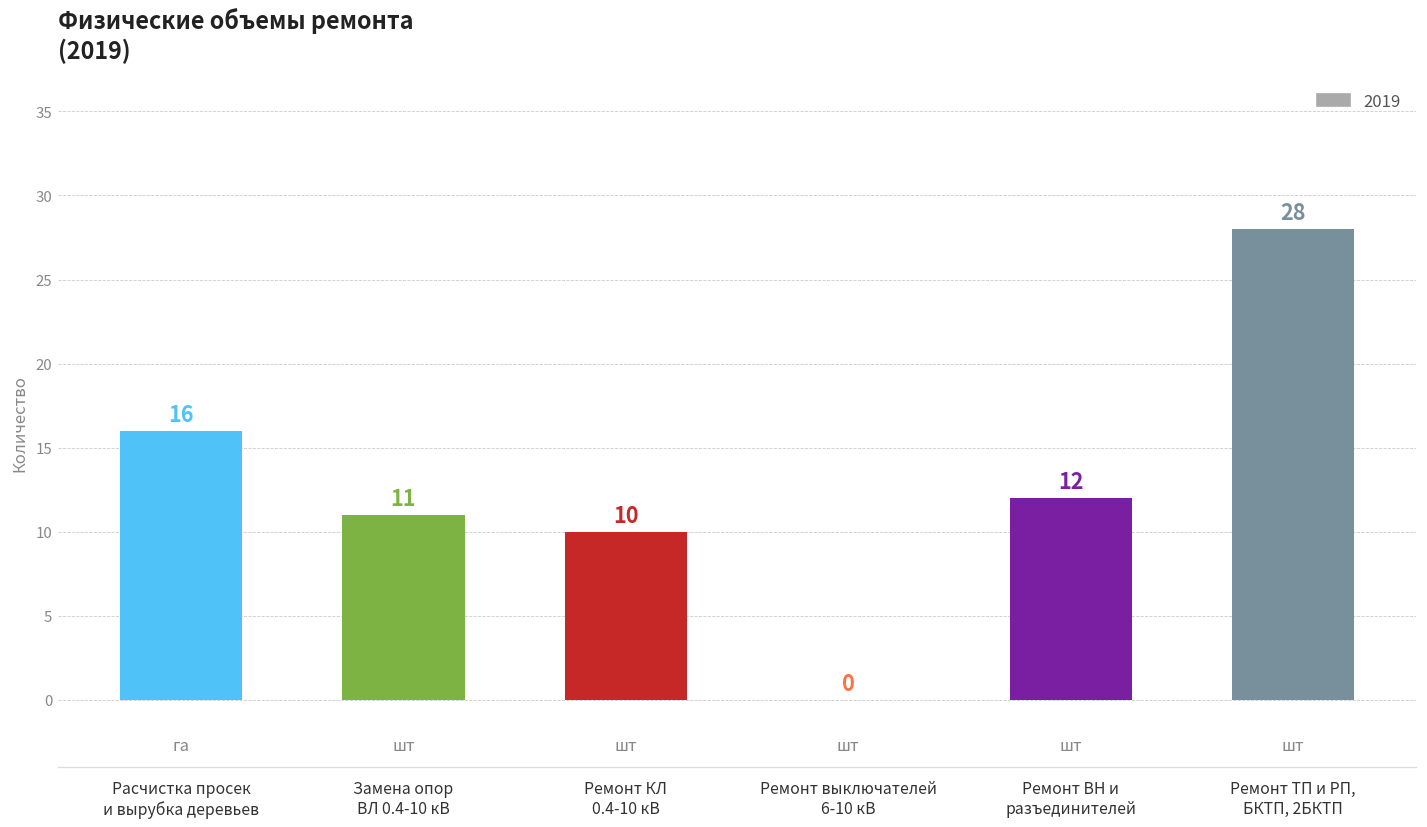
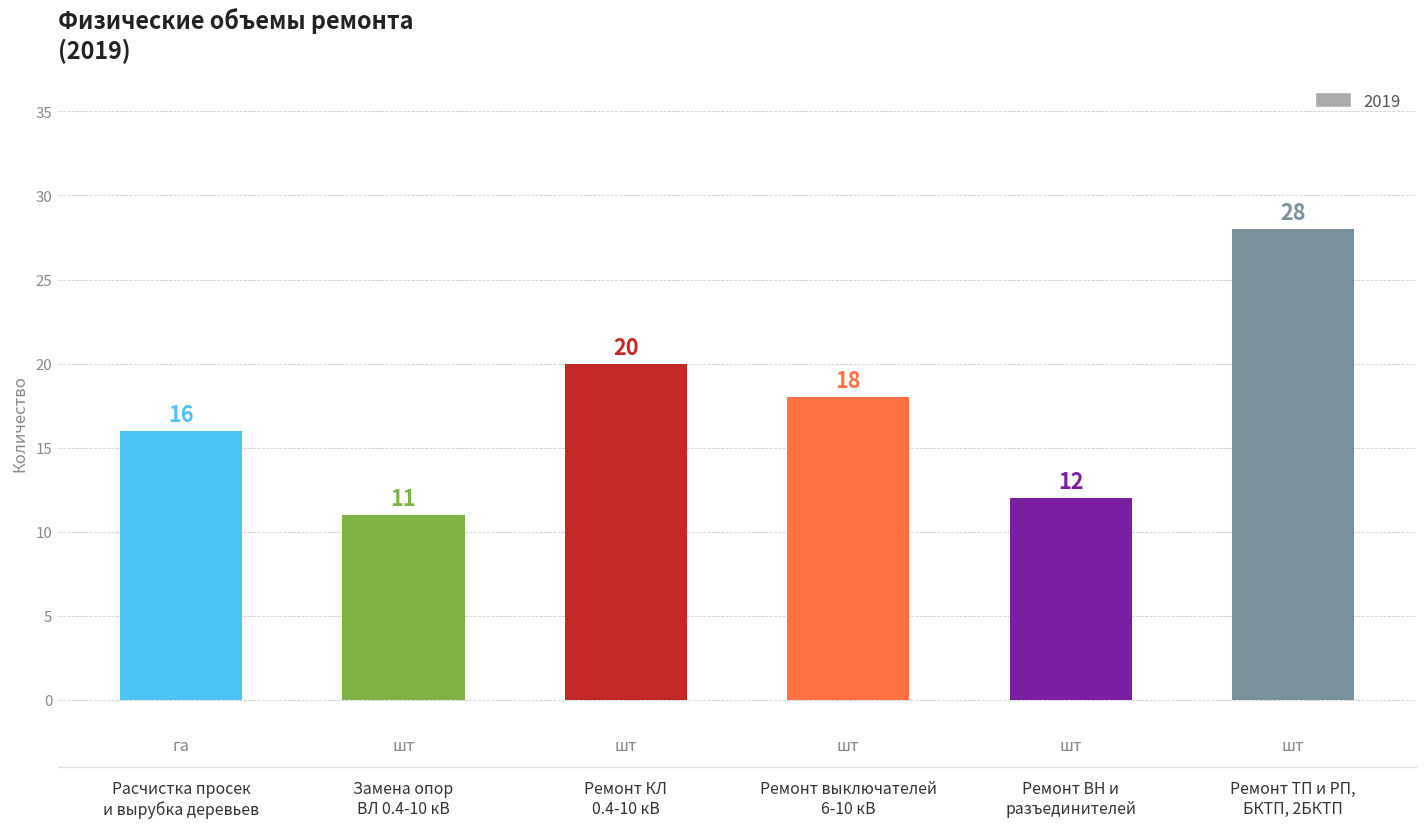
Ремонт КЛ 0.4-10 кВ: 10 -> 20
Ремонт выключателей 6-10 кВ: 0 -> 18
